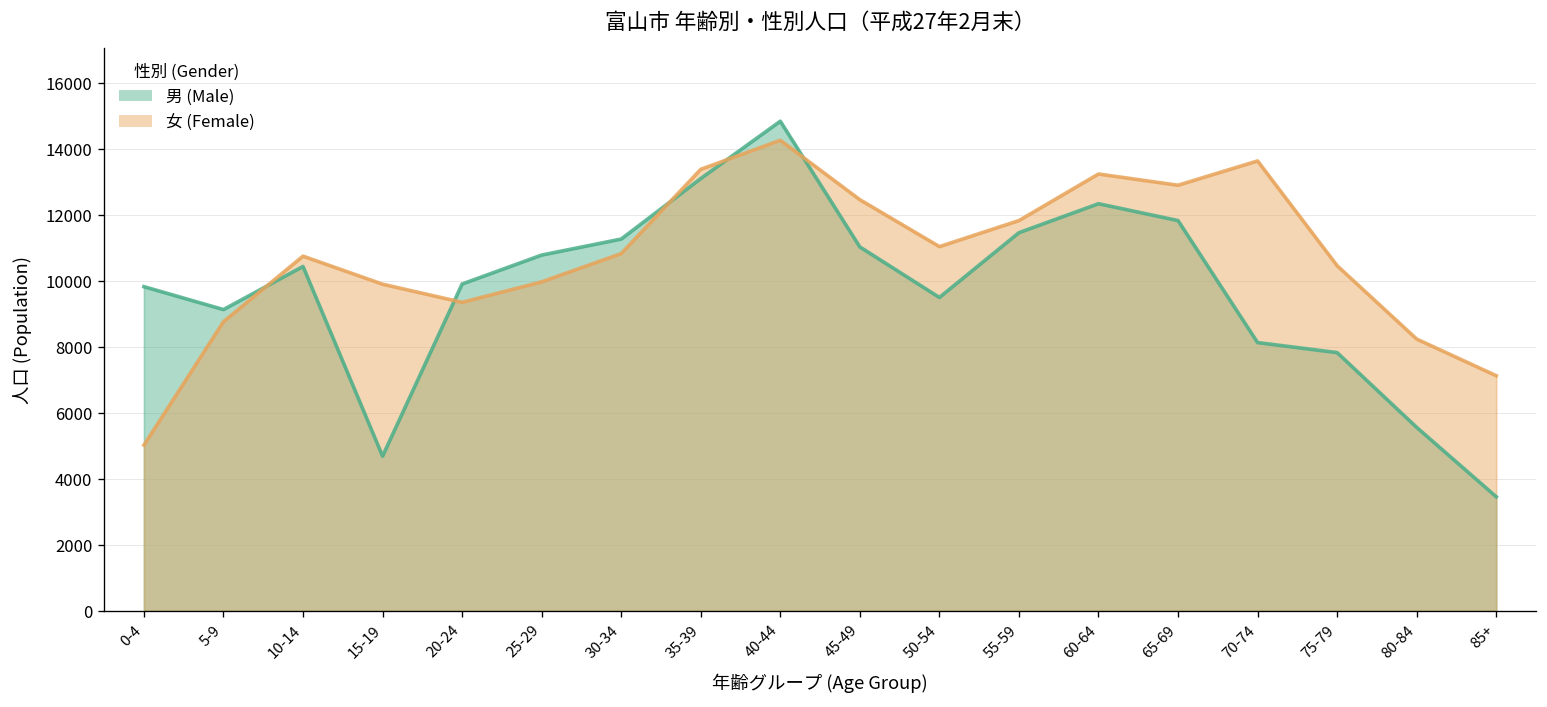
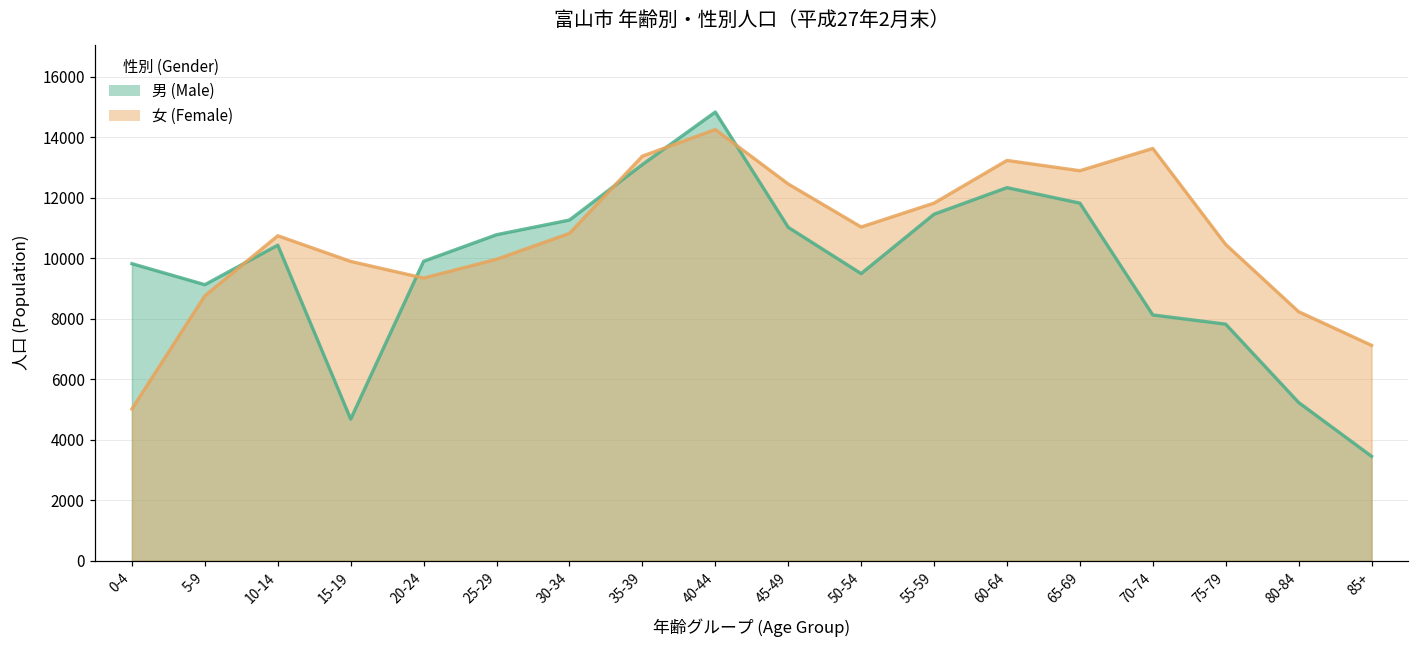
男 (Male), 80-84: 5600 -> 5200
